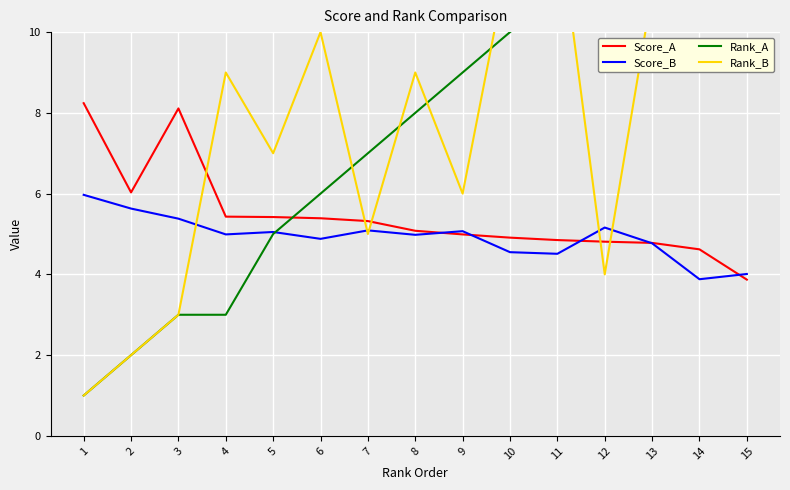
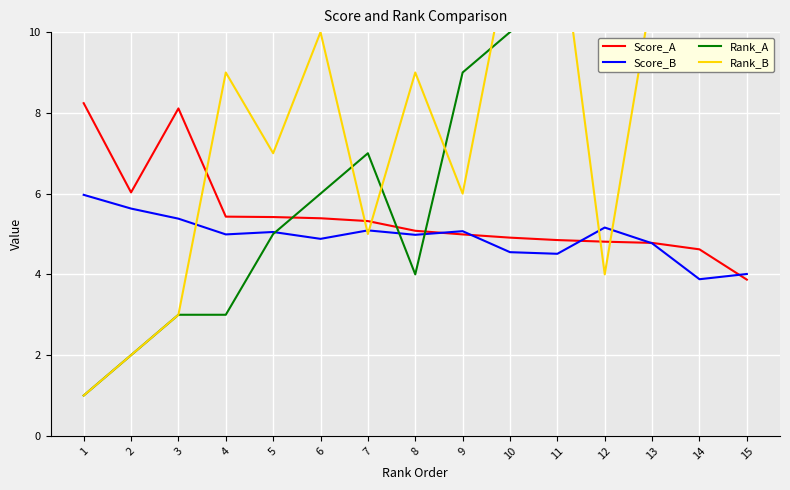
Rank_A, 8: 8 -> 4
